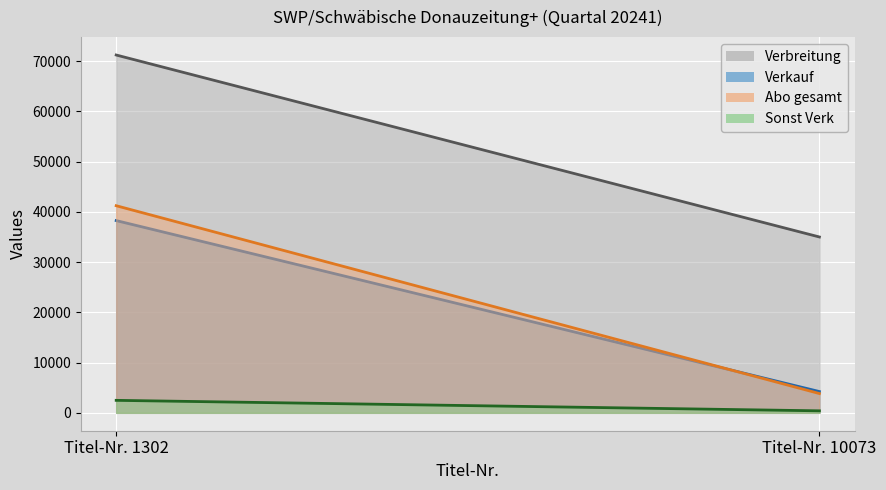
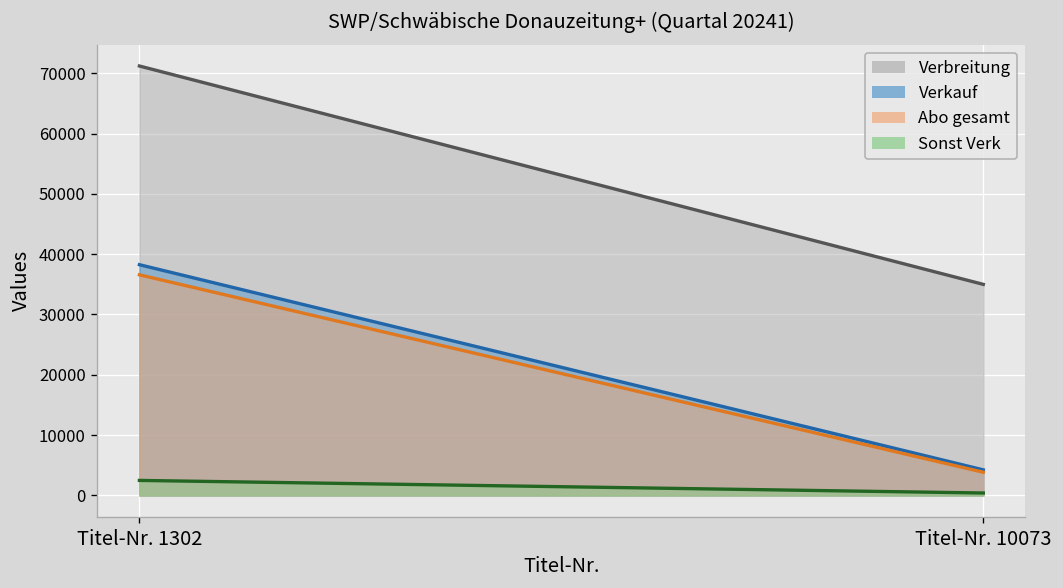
Abo gesamt, Titel-Nr. 1302: 41000 -> 37000
